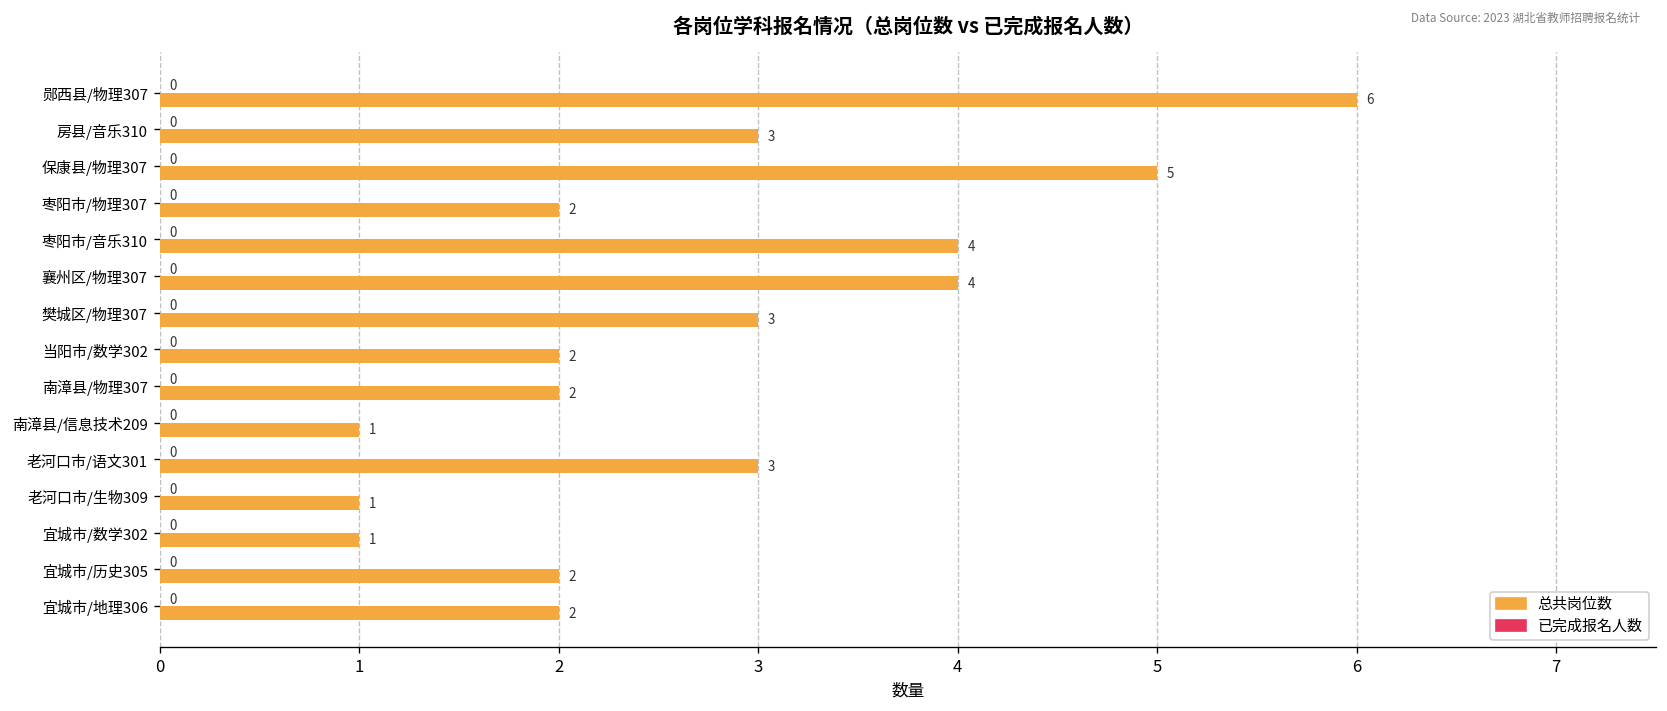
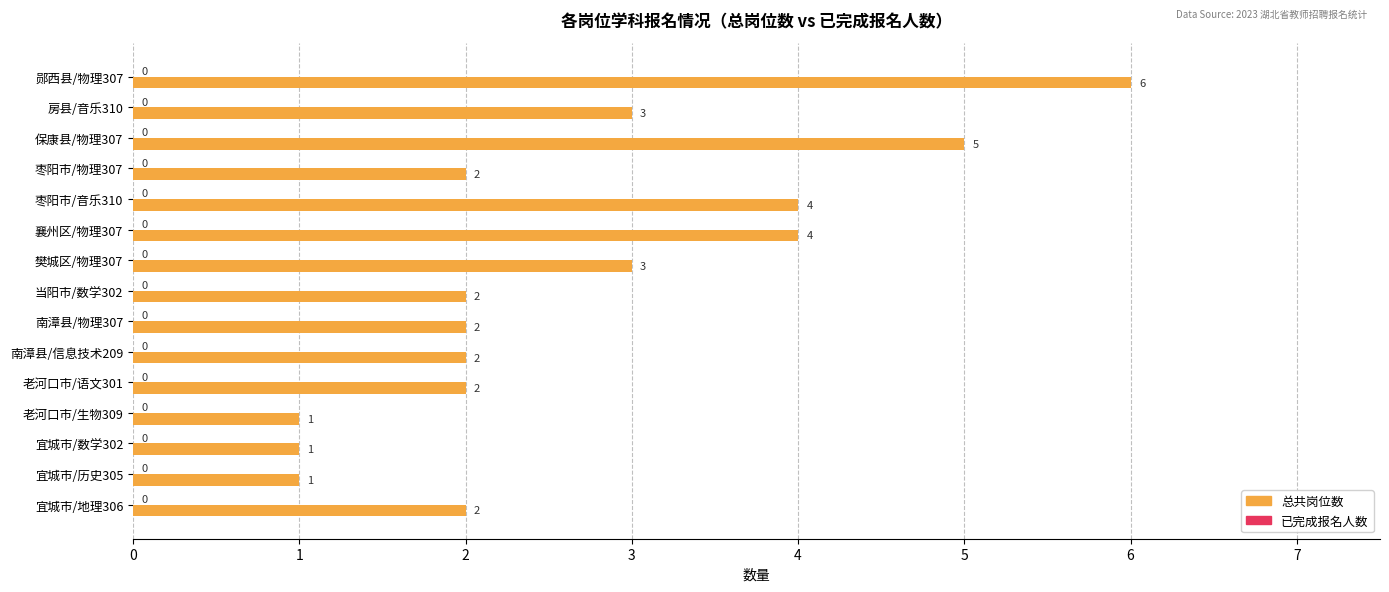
总共岗位数, 南漳县/信息技术209: 1 -> 2
总共岗位数, 老河口市/语文301: 3 -> 2
总共岗位数, 宜城市/历史305: 2 -> 1
